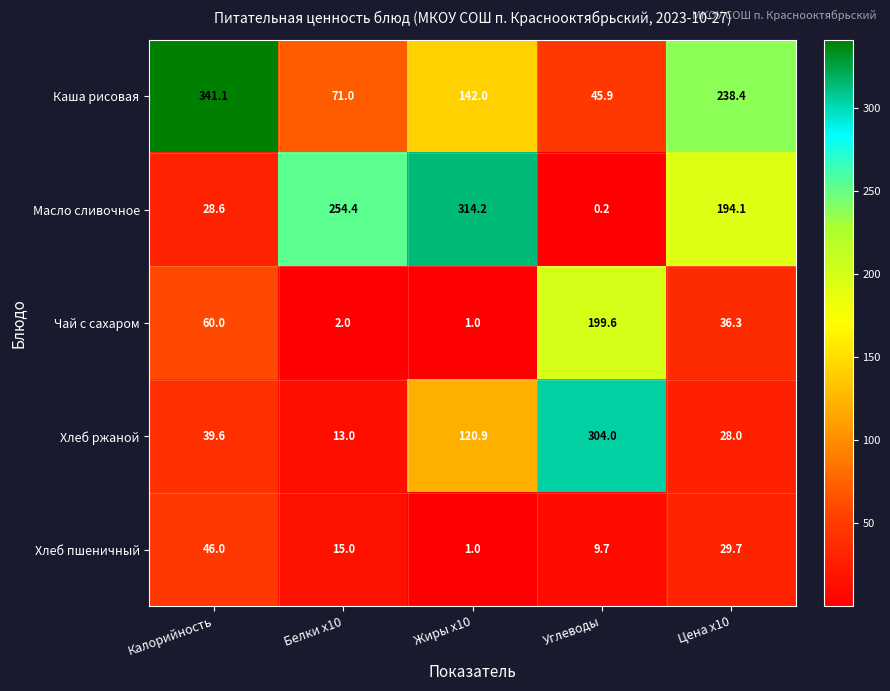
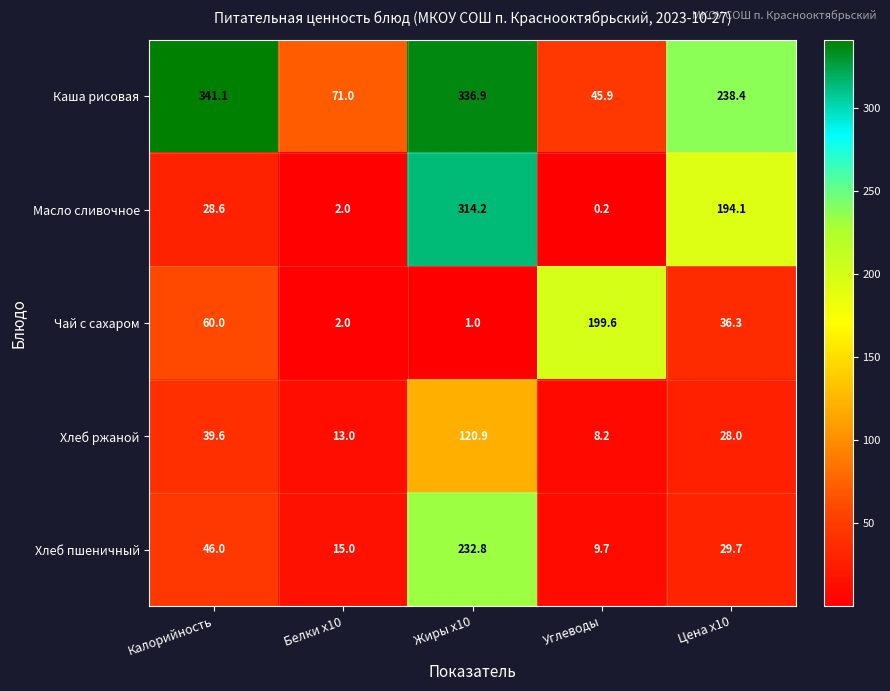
Каша рисовая, Жиры x10: 142.0 -> 336.9
Масло сливочное, Белки x10: 254.4 -> 2.0
Хлеб ржаной, Углеводы: 304.0 -> 8.2
Хлеб пшеничный, Жиры x10: 1.0 -> 232.8
